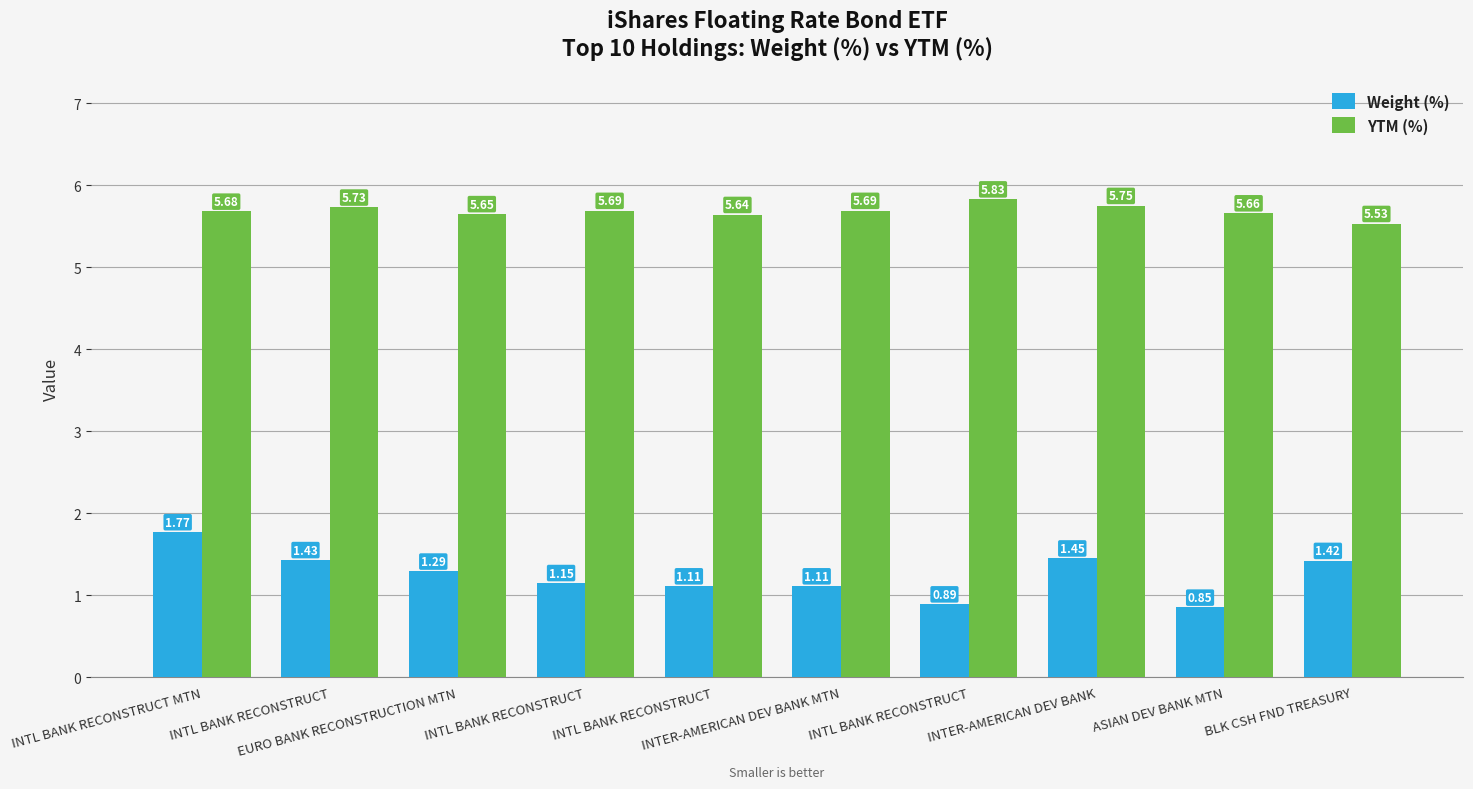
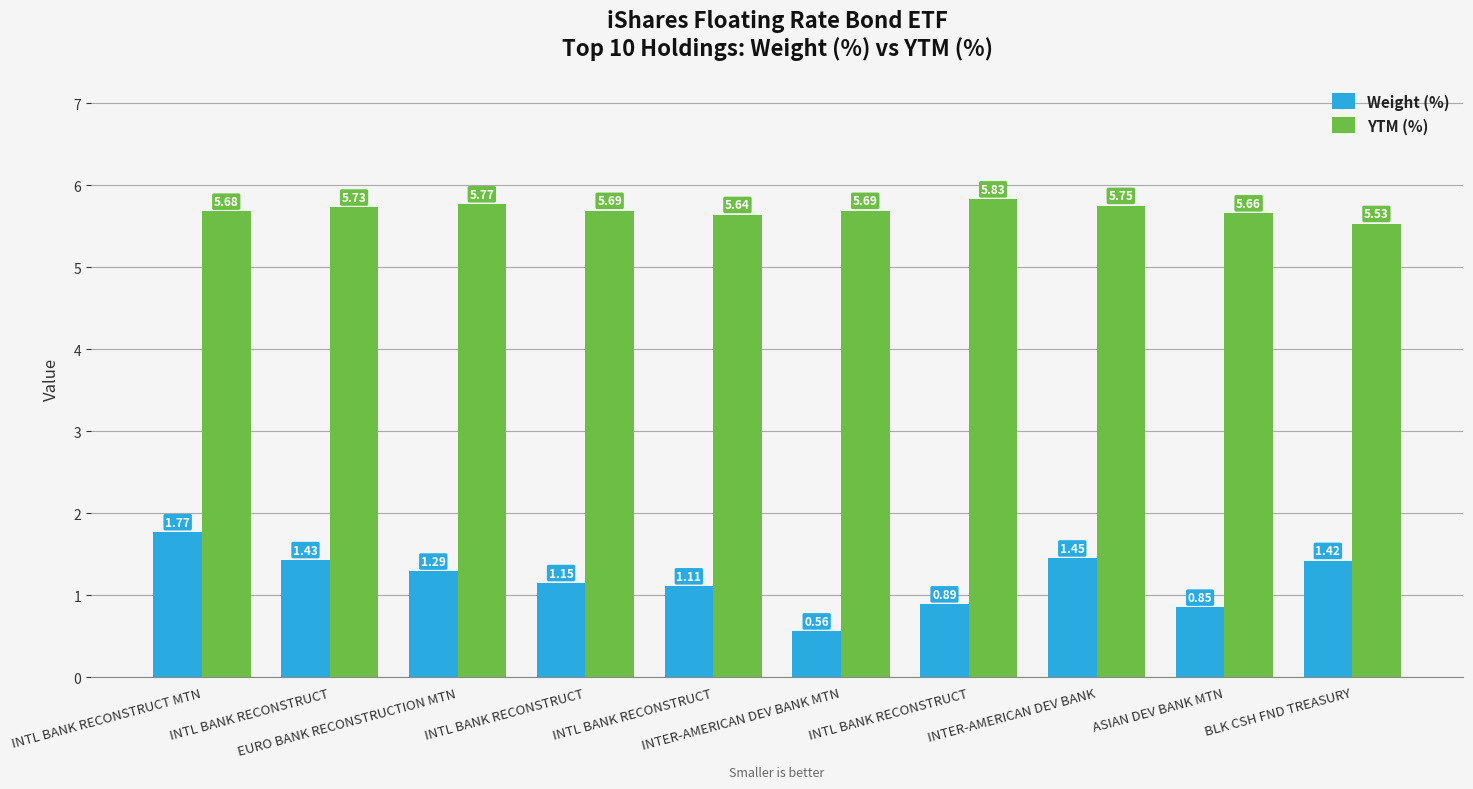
YTM (%), EURO BANK RECONSTRUCTION MTN: 5.65 -> 5.77
Weight (%), INTER-AMERICAN DEV BANK MTN: 1.11 -> 0.56
